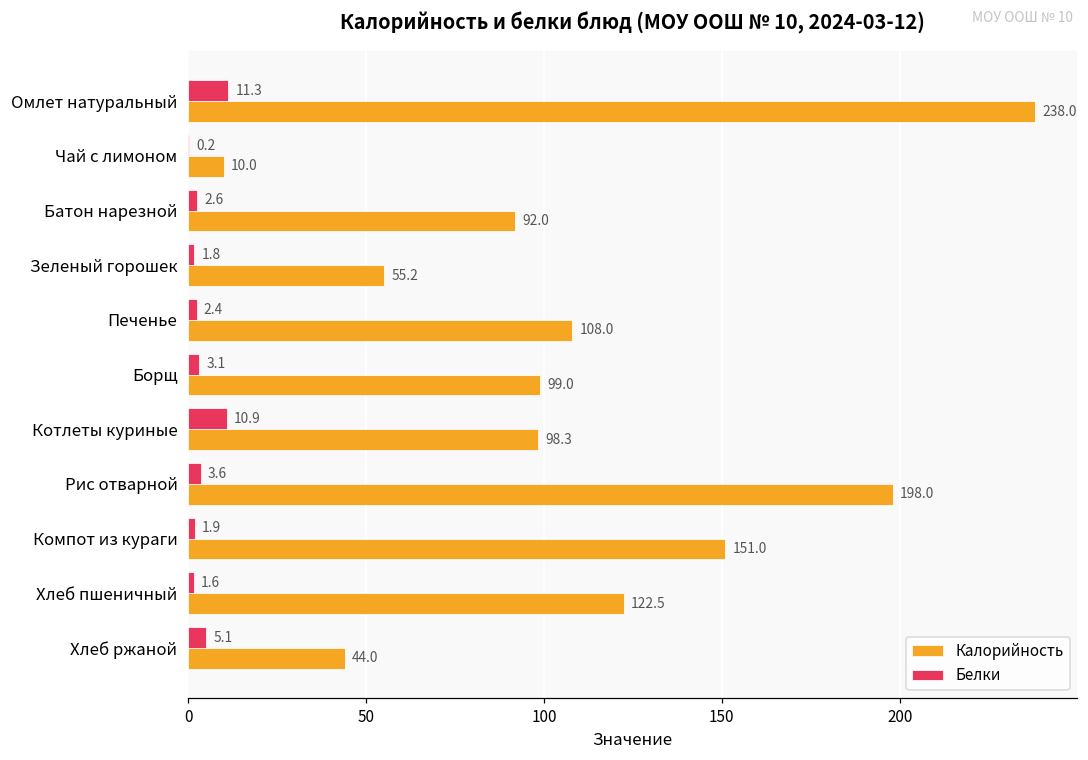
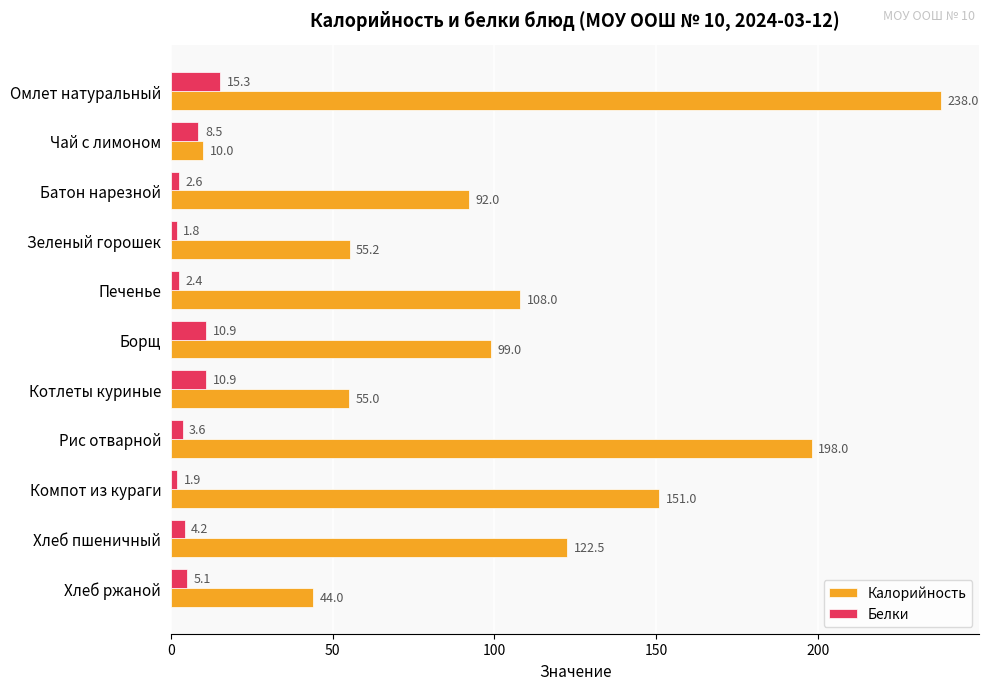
Белки, Омлет натуральный: 11.3 -> 15.3
Белки, Чай с лимоном: 0.2 -> 8.5
Белки, Борщ: 3.1 -> 10.9
Калорийность, Котлеты куриные: 98.3 -> 55.0
Белки, Хлеб пшеничный: 1.6 -> 4.2
